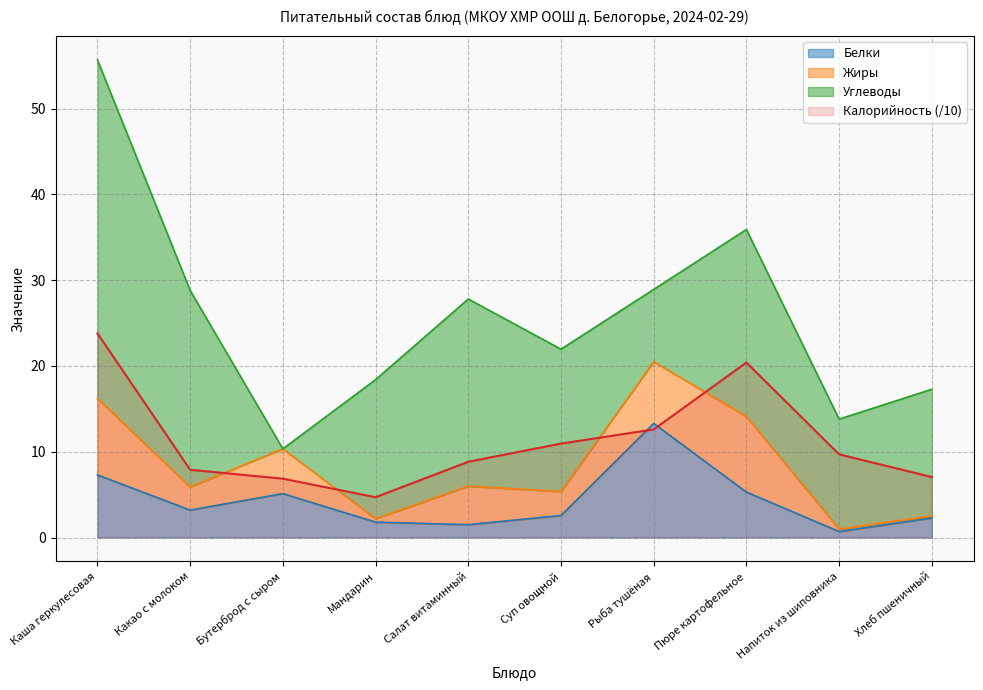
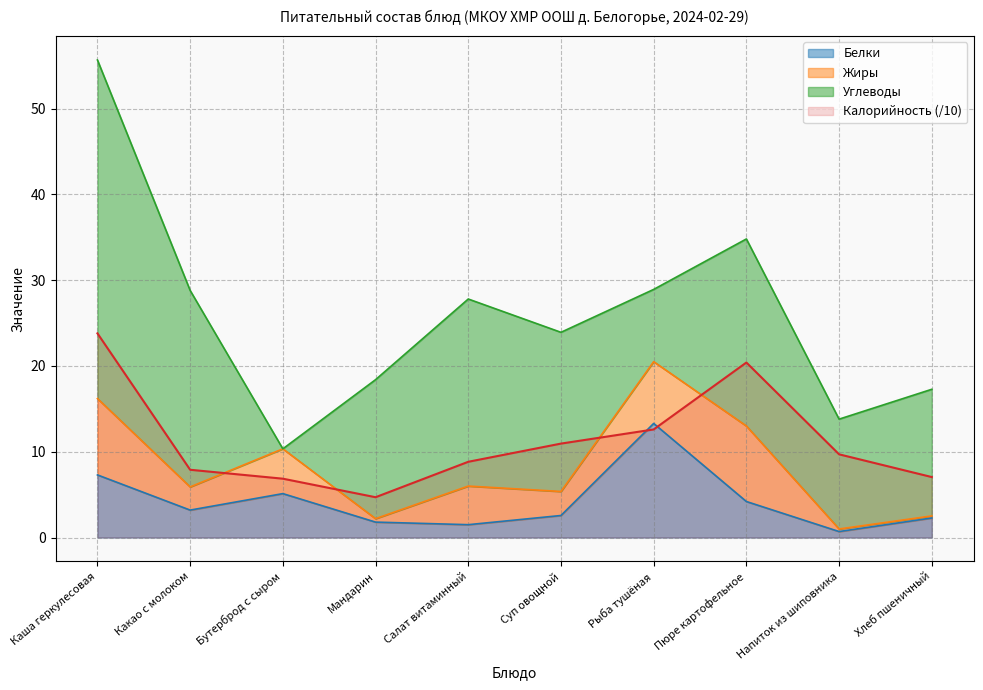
Углеводы, Суп овощной: 17 -> 19
Белки, Пюре картофельное: 5 -> 4
